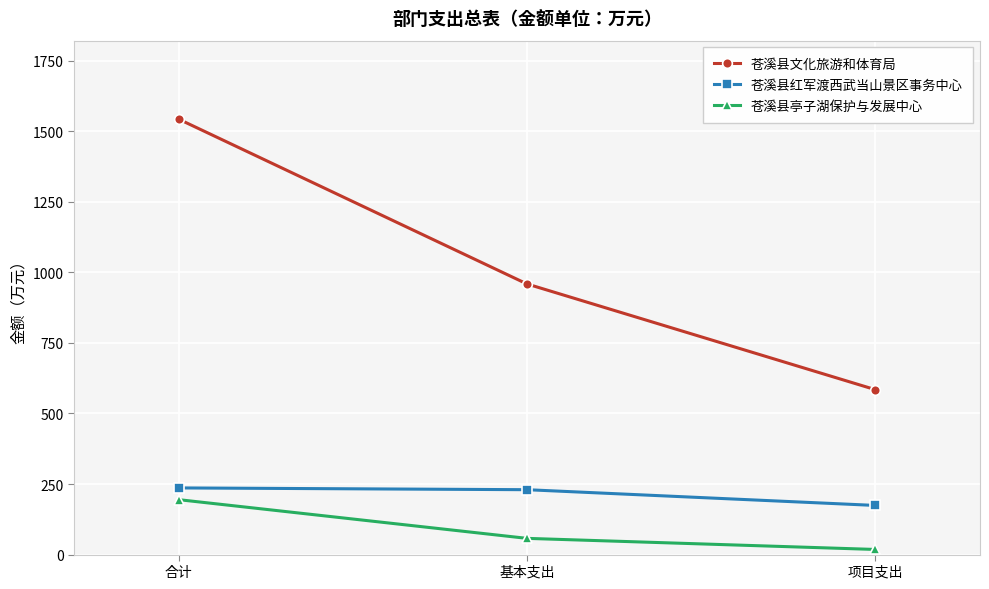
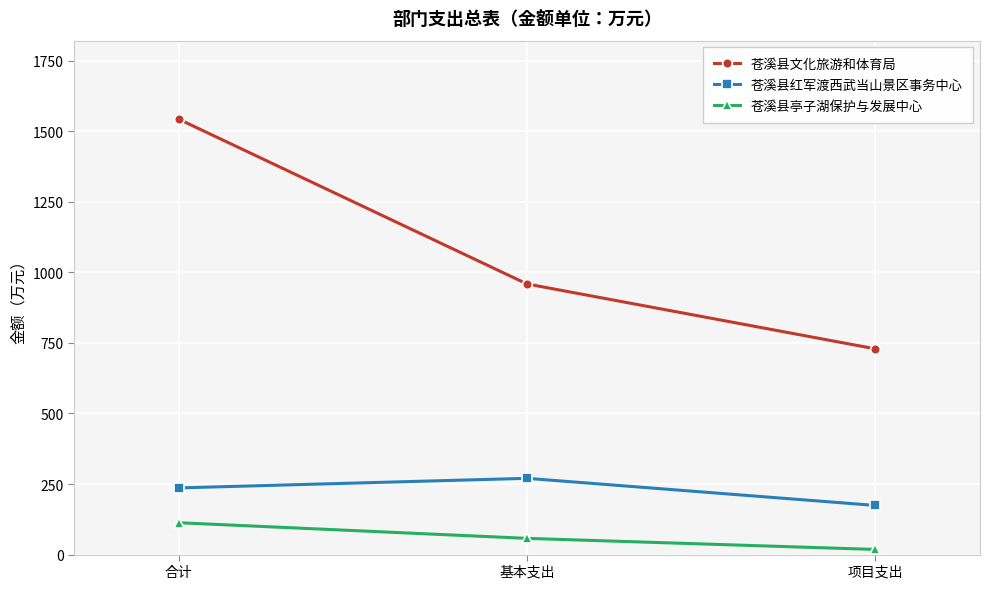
苍溪县亭子湖保护与发展中心, 合计: 190 -> 110
苍溪县红军渡西武当山景区事务中心, 基本支出: 230 -> 270
苍溪县文化旅游和体育局, 项目支出: 580 -> 730
